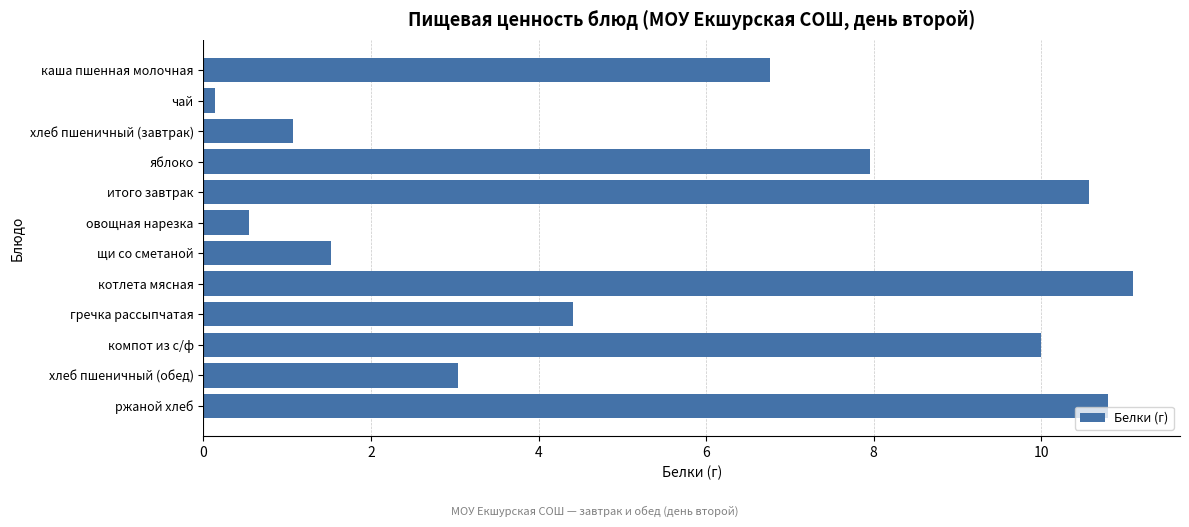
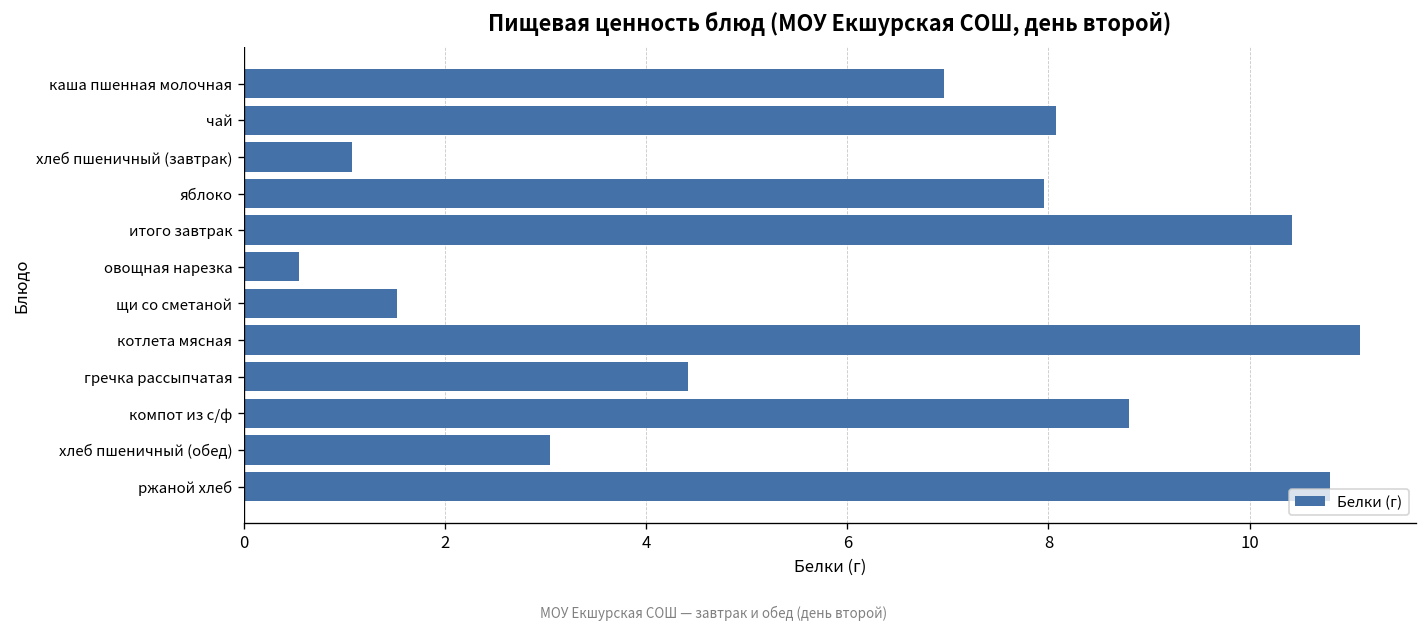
каша пшенная молочная: 6.8 -> 7.0
чай: 0.1 -> 8.1
итого завтрак: 10.6 -> 10.4
компот из с/ф: 10.0 -> 8.8
